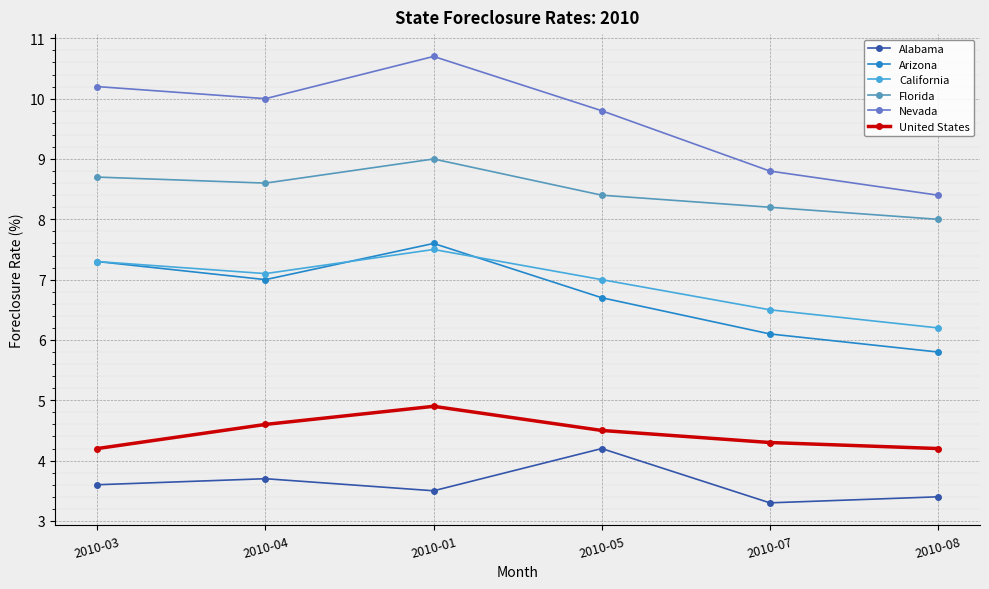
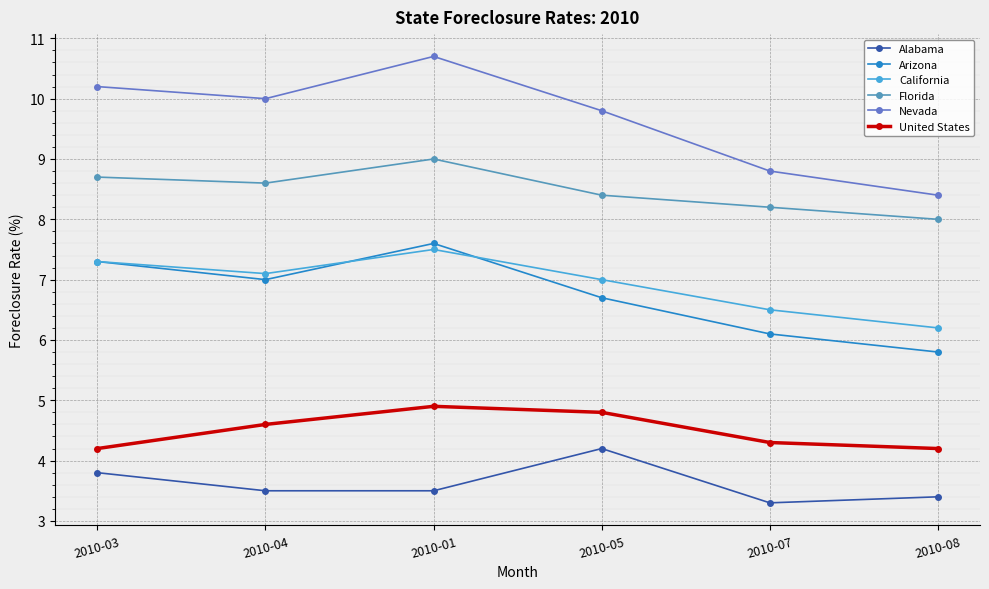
Alabama, 2010-03: 3.6 -> 3.8
Alabama, 2010-04: 3.7 -> 3.5
United States, 2010-05: 4.5 -> 4.8
